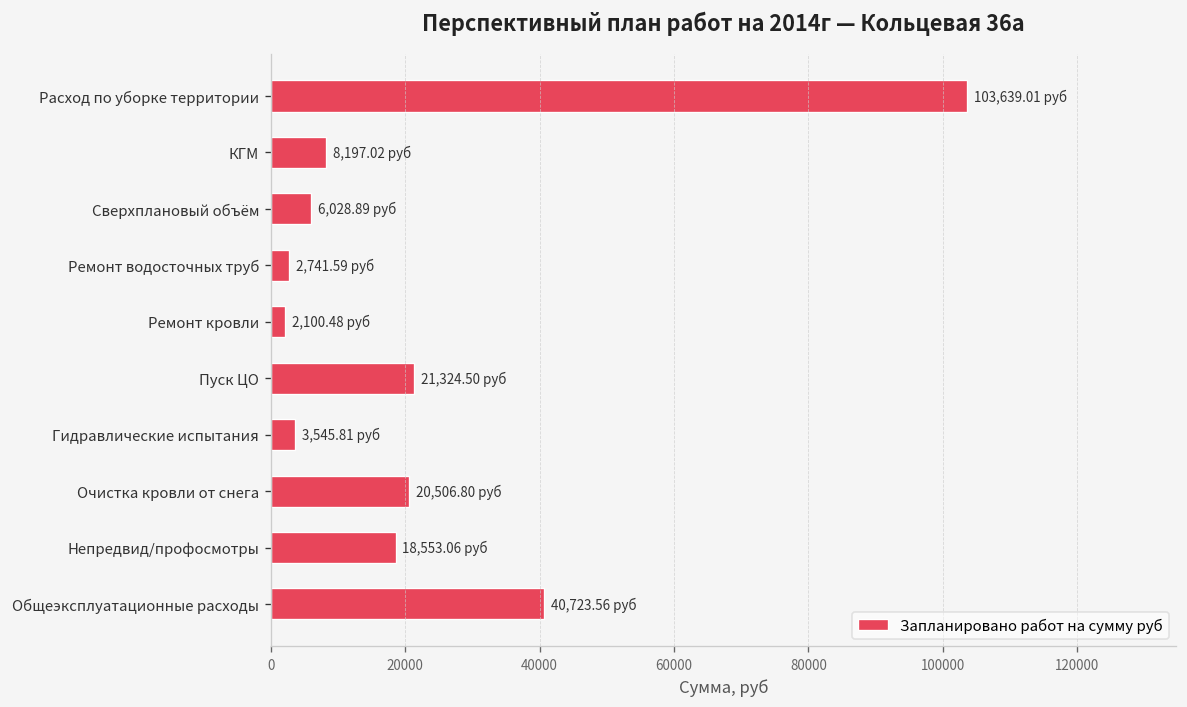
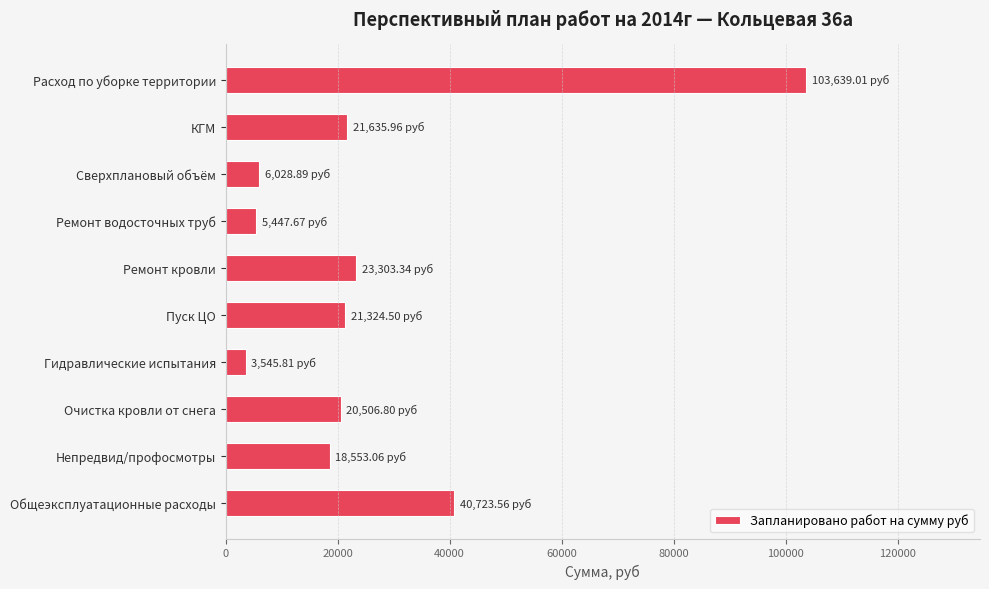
КГМ: 8,197.02 -> 21,635.96
Ремонт водосточных труб: 2,741.59 -> 5,447.67
Ремонт кровли: 2,100.48 -> 23,303.34
